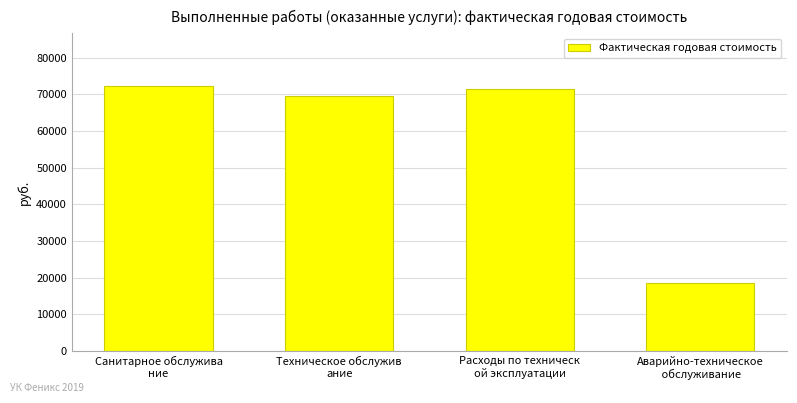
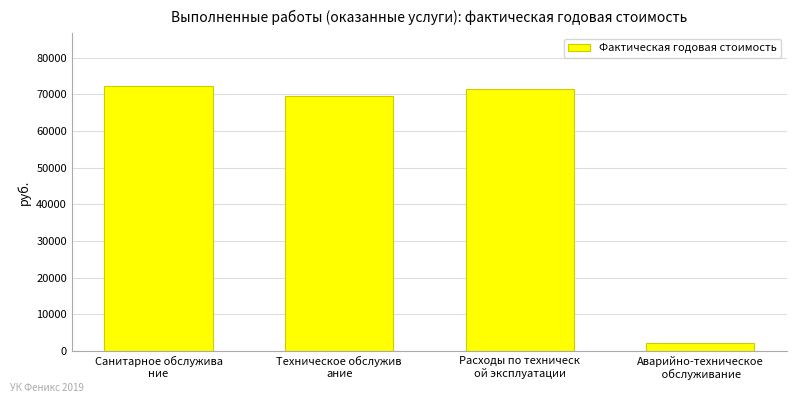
Аварийно-техническое обслуживание: 18000 -> 2000
